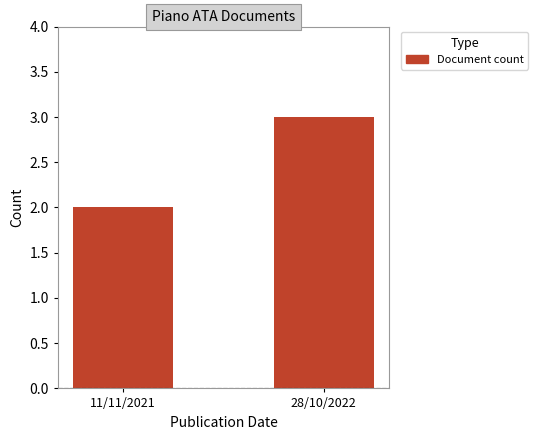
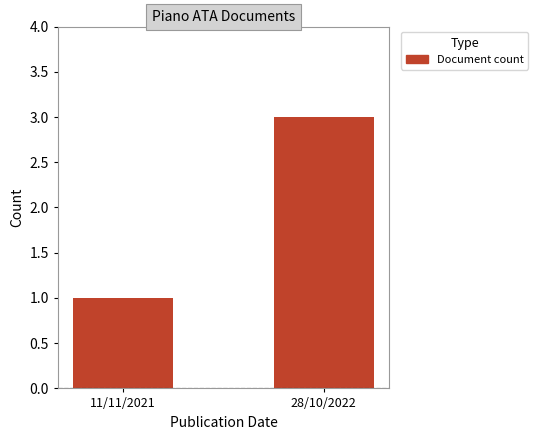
11/11/2021: 2 -> 1
